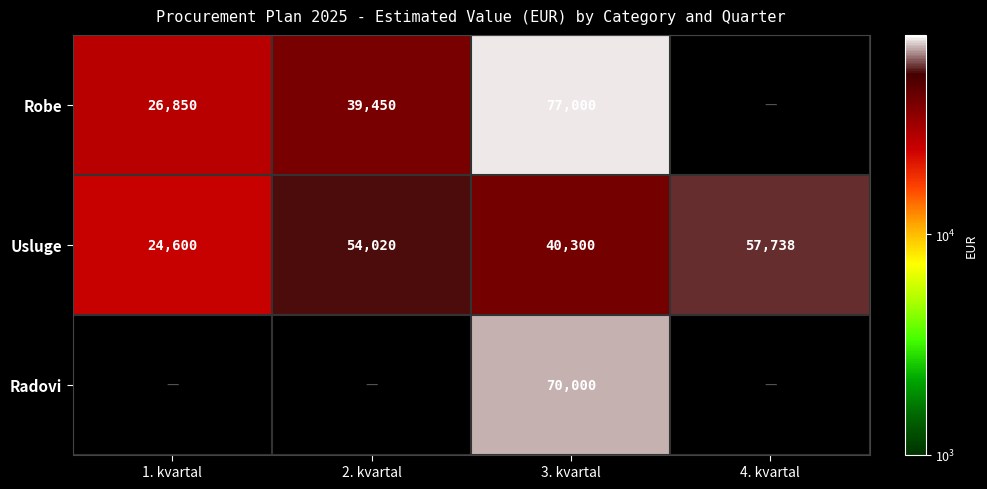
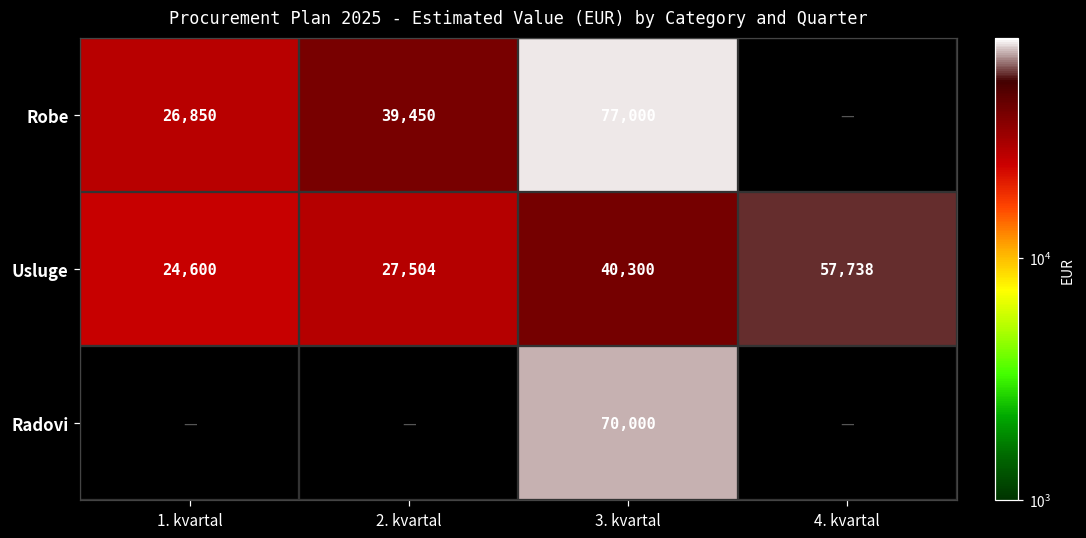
Usluge, 2. kvartal: 54,020 -> 27,504
